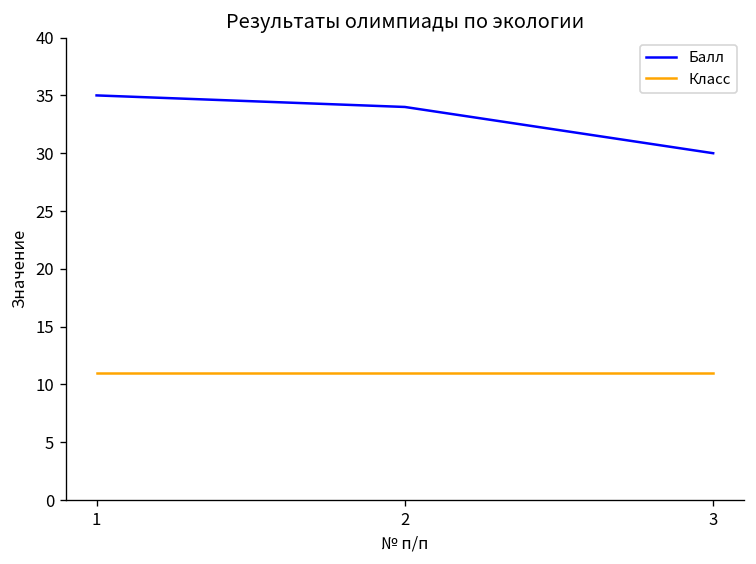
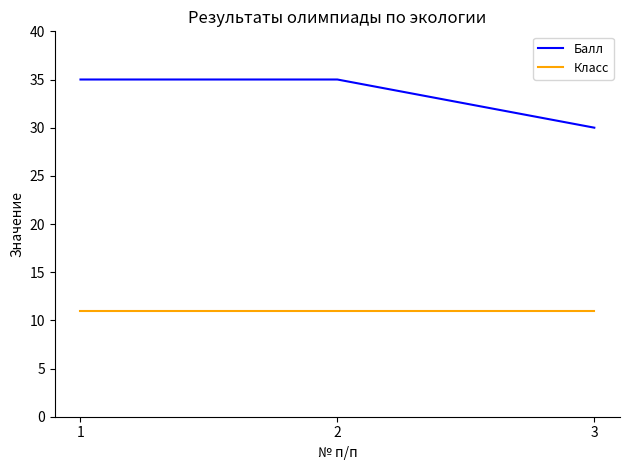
Балл, 2: 34 -> 35
